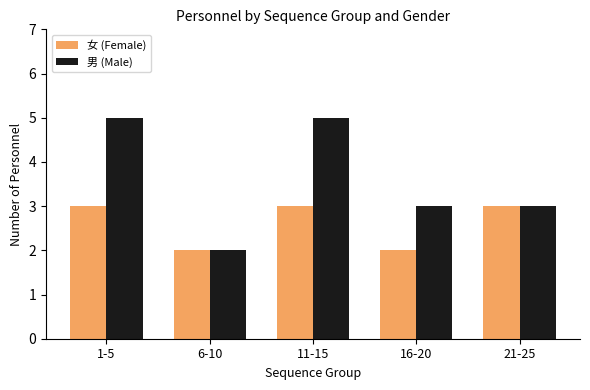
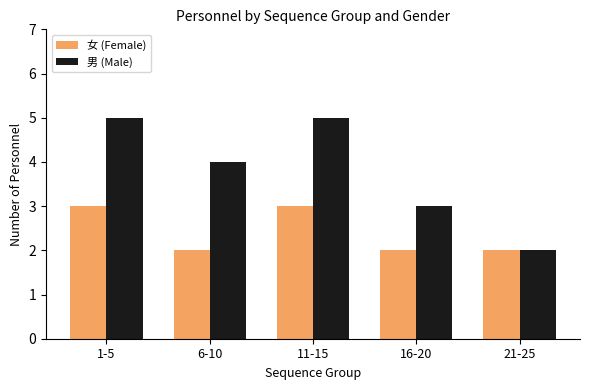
男 (Male), 6-10: 2 -> 4
女 (Female), 21-25: 3 -> 2
男 (Male), 21-25: 3 -> 2
